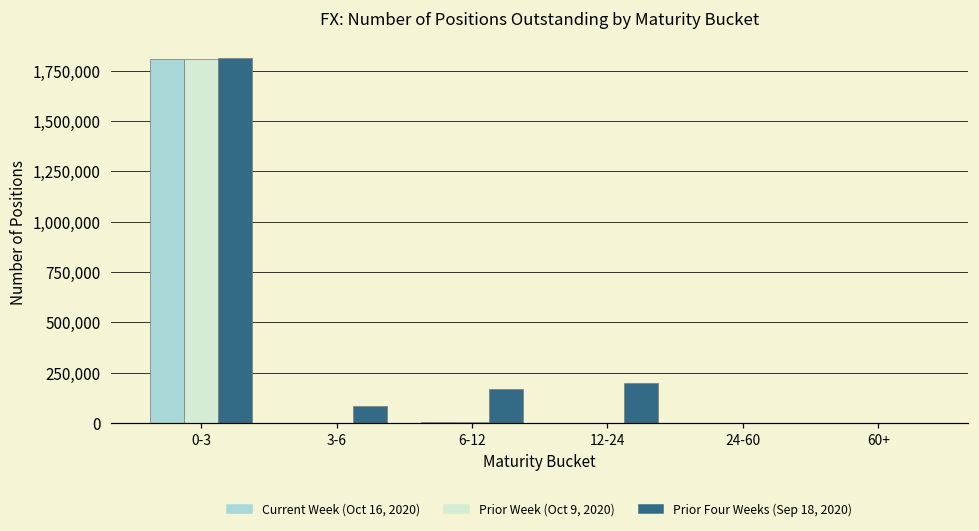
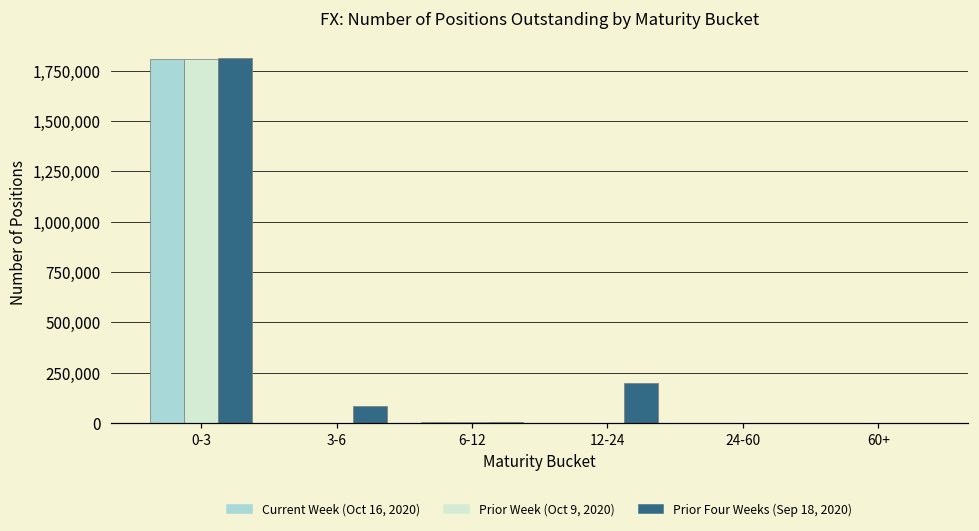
Prior Four Weeks (Sep 18, 2020), 6-12: 170,000 -> 0
